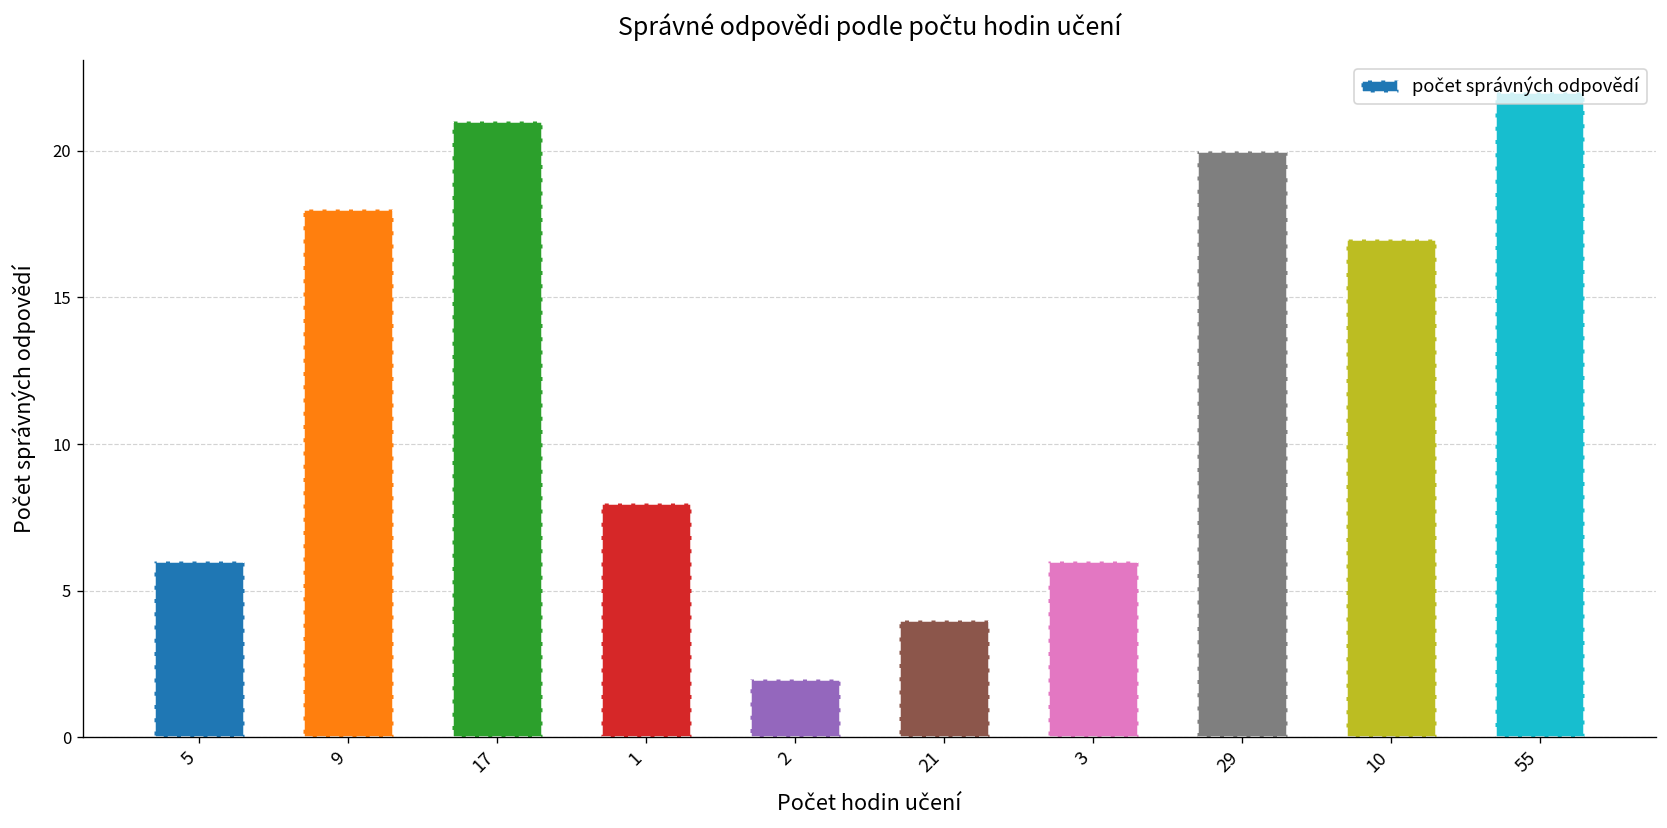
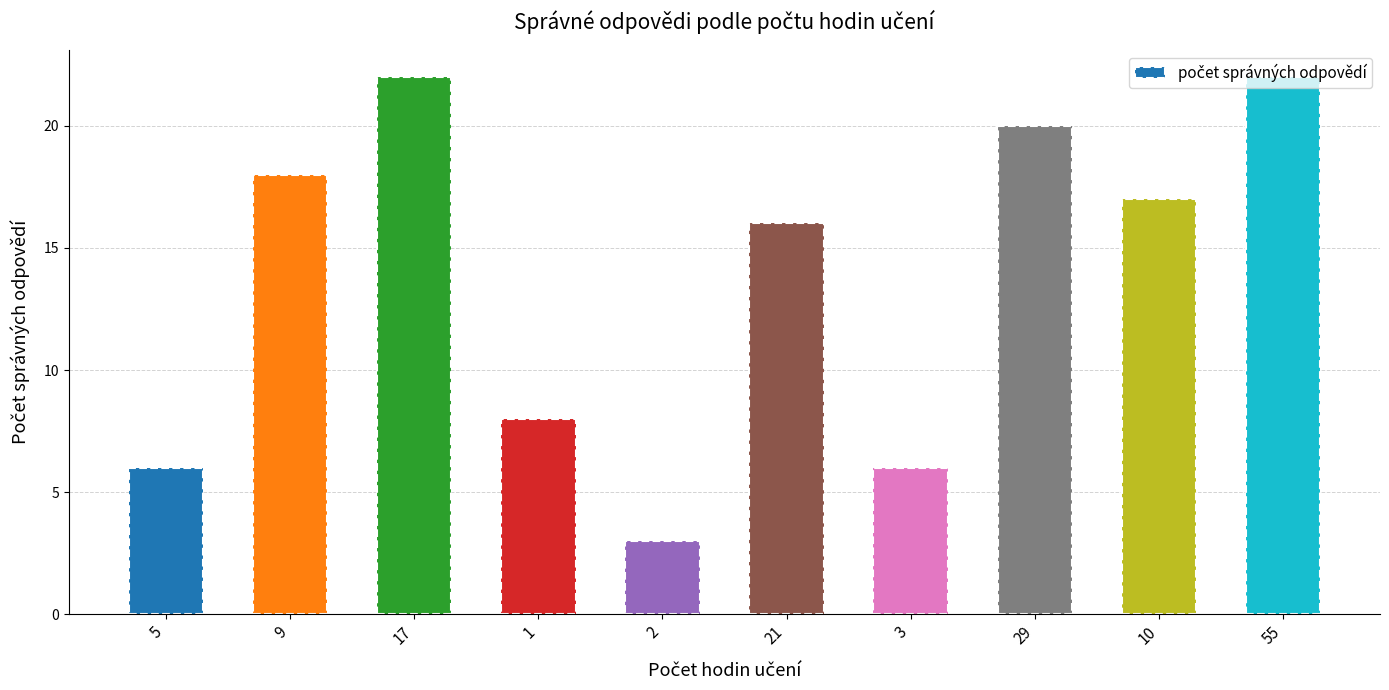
17: 21 -> 22
2: 2 -> 3
21: 4 -> 16
